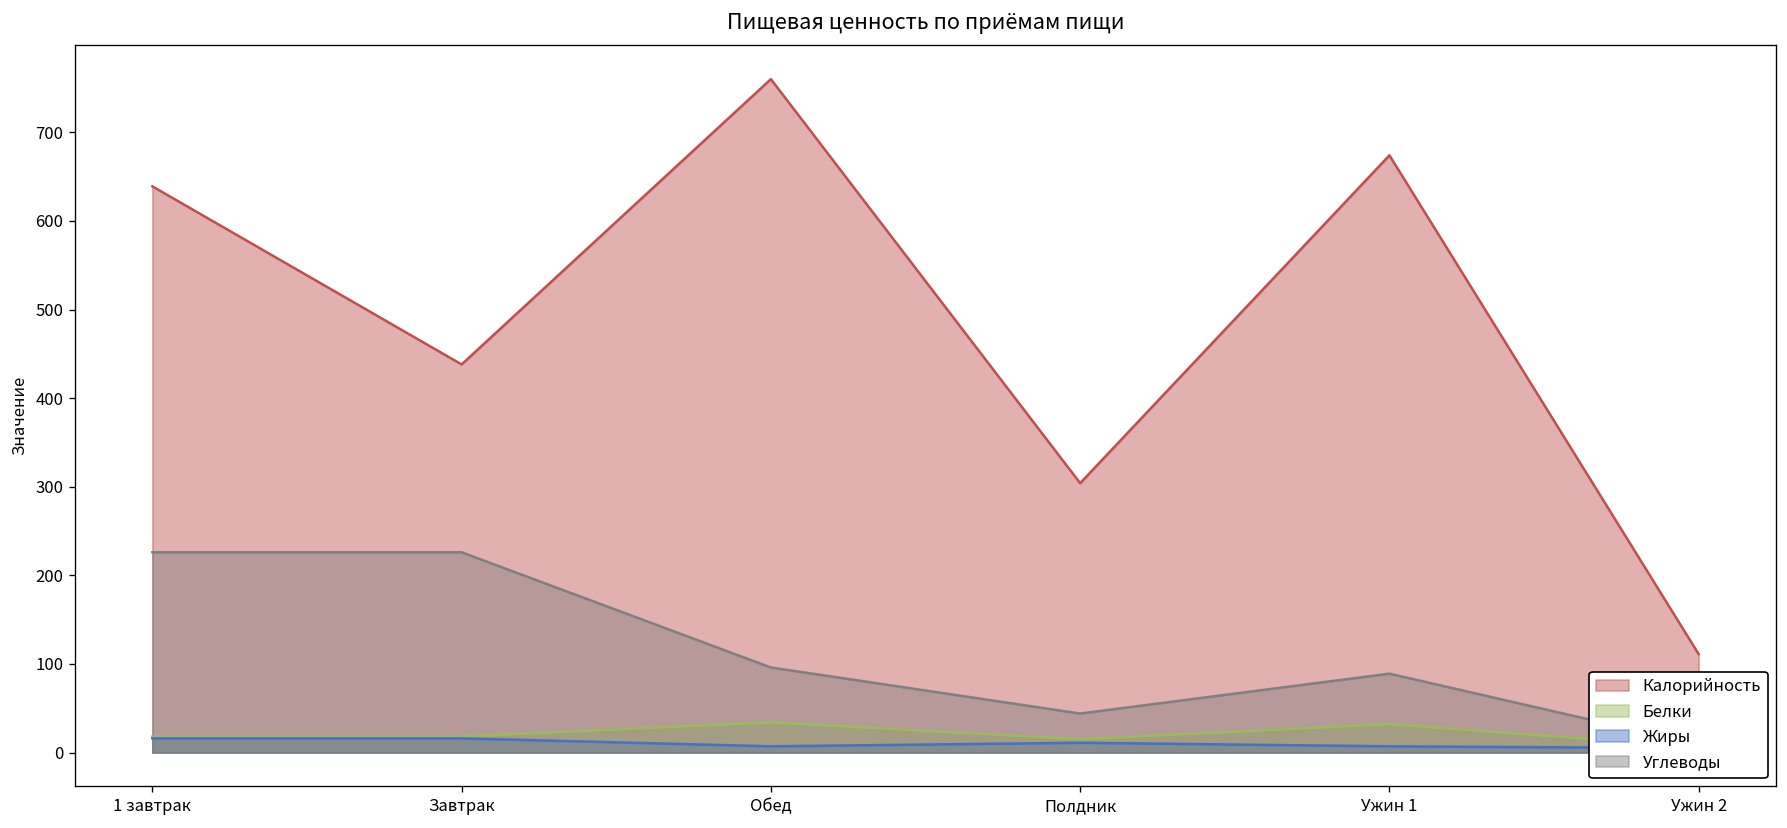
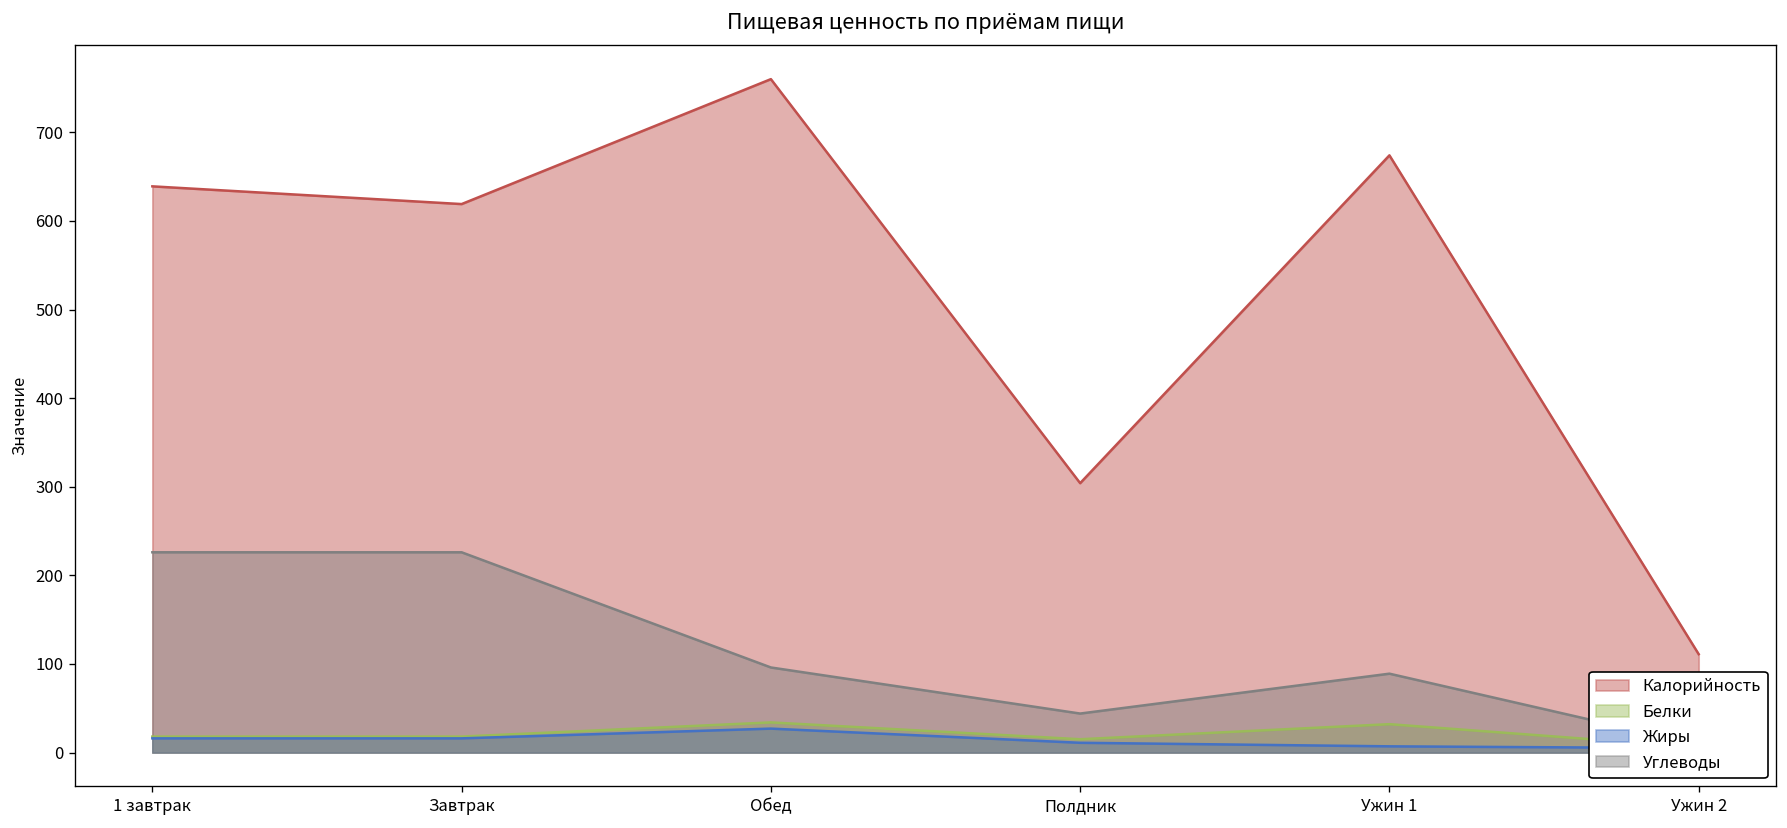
Калорийность, Завтрак: 440 -> 620
Жиры, Обед: 10 -> 30
